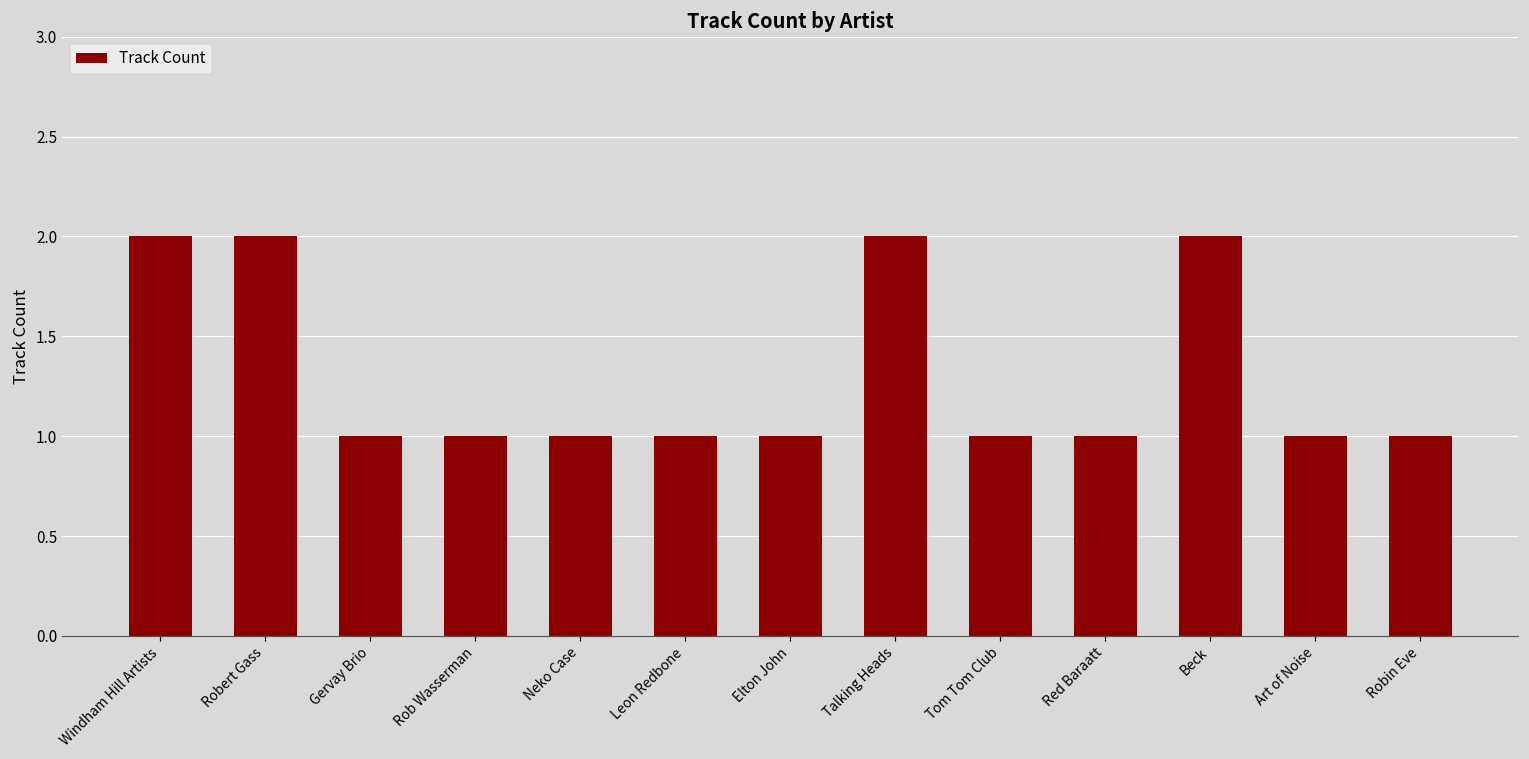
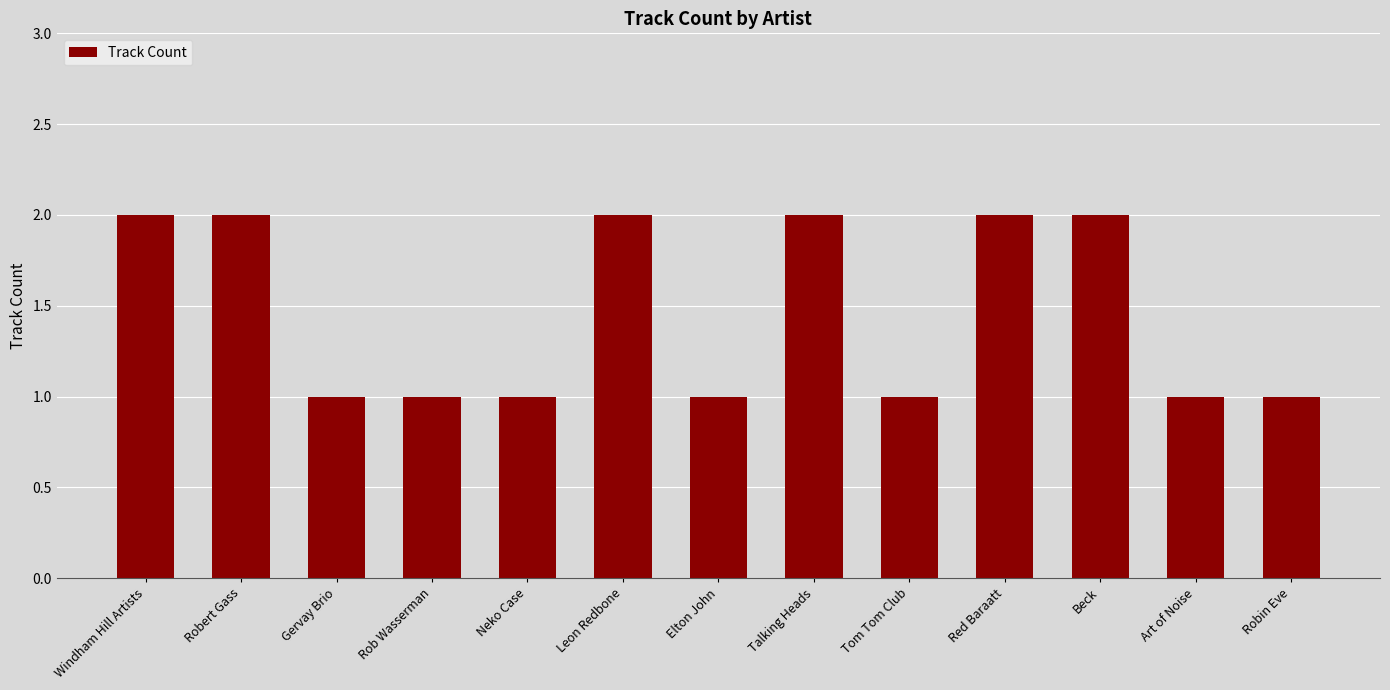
Leon Redbone: 1 -> 2
Red Baraatt: 1 -> 2
